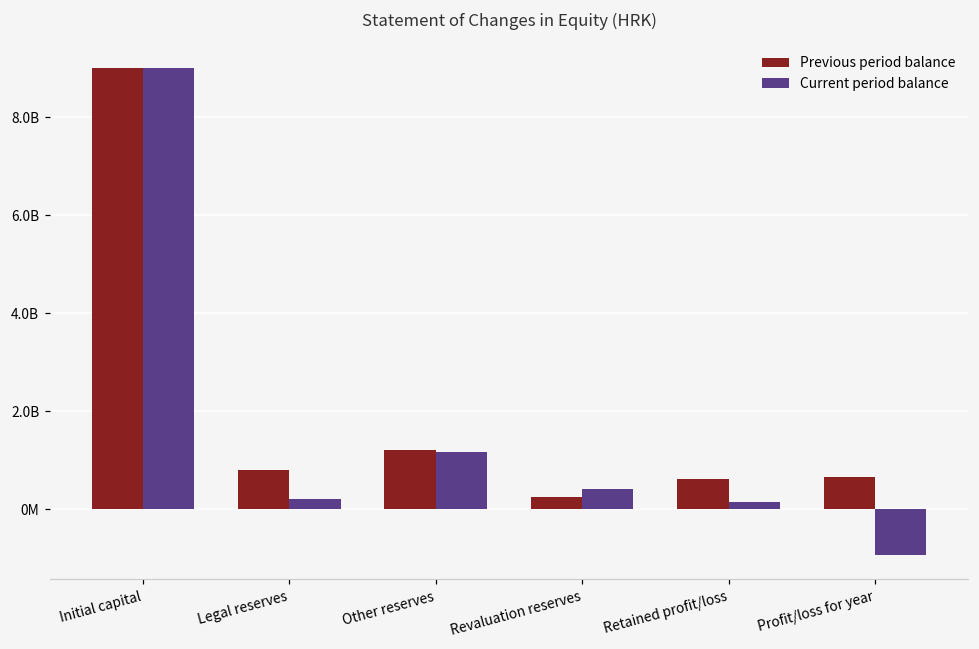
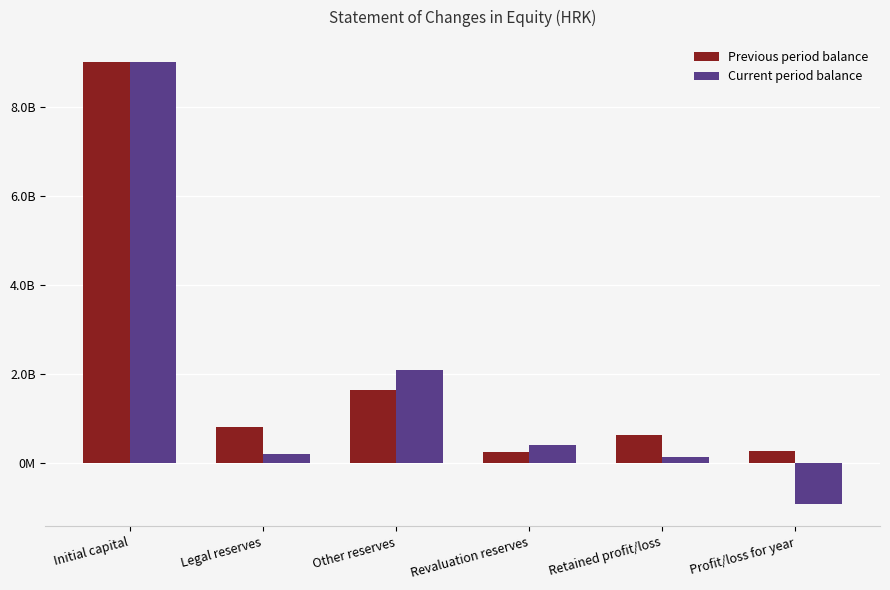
Previous period balance, Other reserves: 1200000000 -> 1600000000
Current period balance, Other reserves: 1200000000 -> 2100000000
Previous period balance, Profit/loss for year: 700000000 -> 300000000
